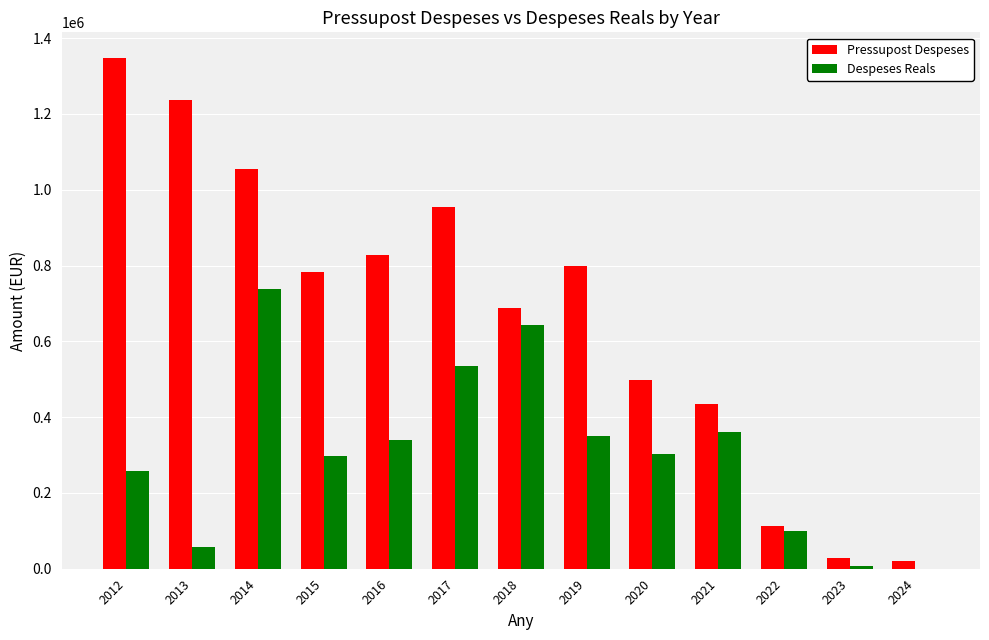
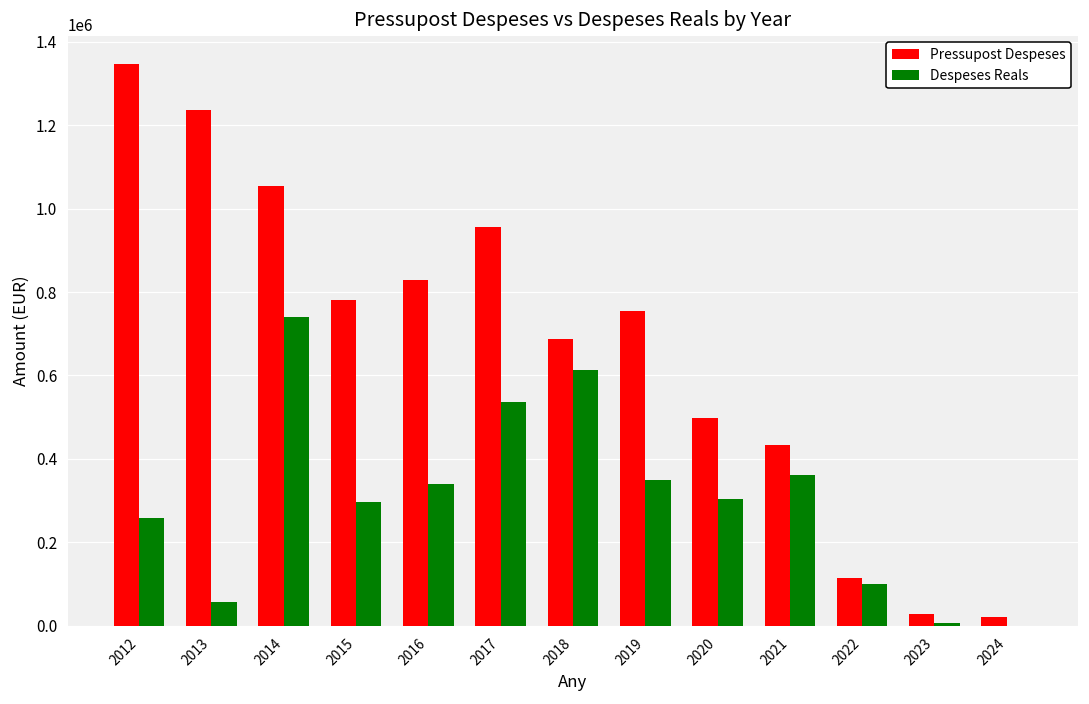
Despeses Reals, 2018: 640000 -> 610000
Pressupost Despeses, 2019: 800000 -> 760000
